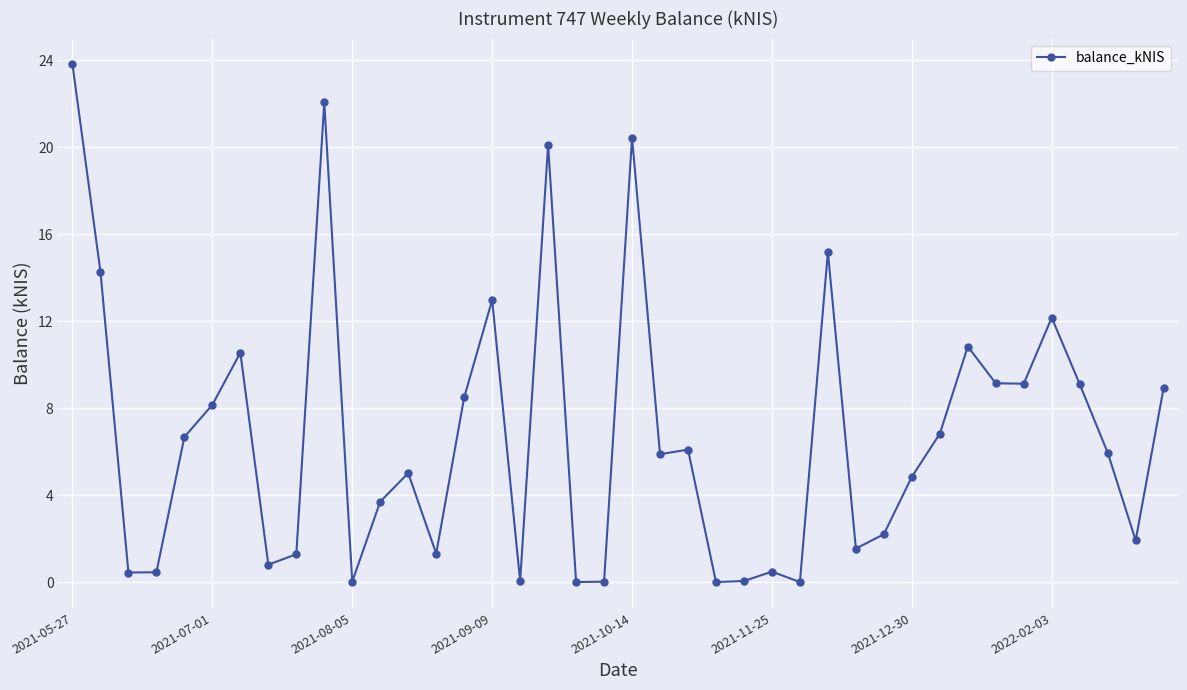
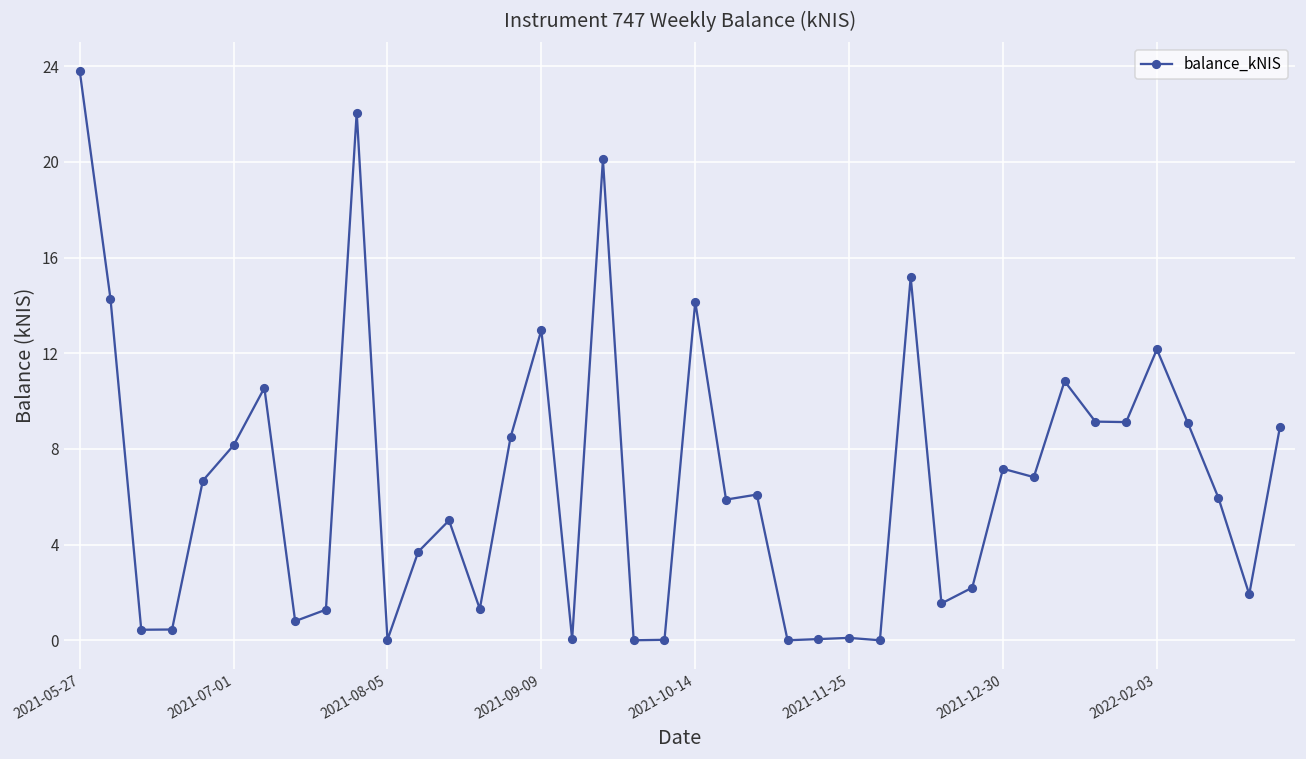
2021-10-14: 20.4 -> 14.2
2021-11-25: 0.5 -> 0.1
2021-12-30: 4.8 -> 7.2
